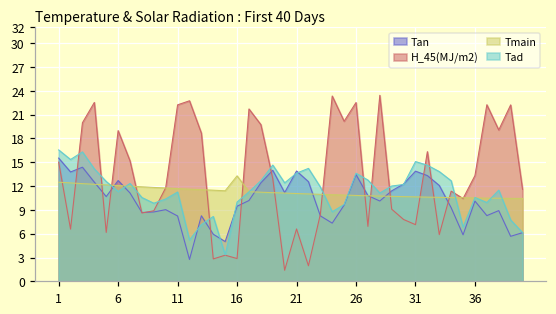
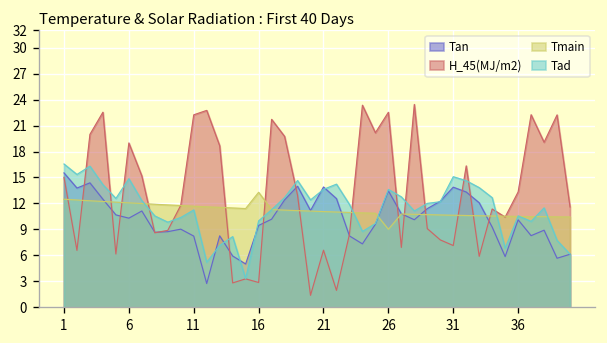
Tan, 6: 13 -> 10
Tad, 6: 11 -> 15
Tmain, 26: 11 -> 9
